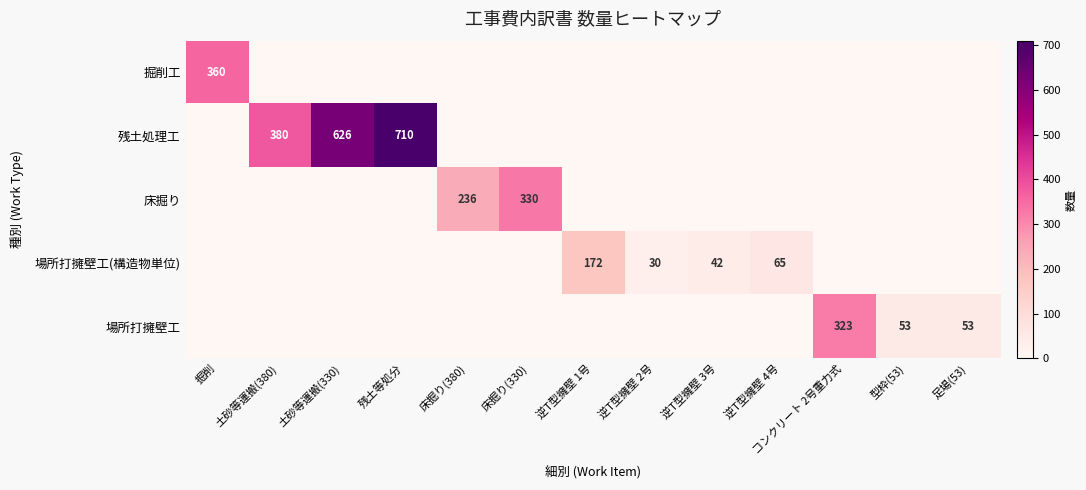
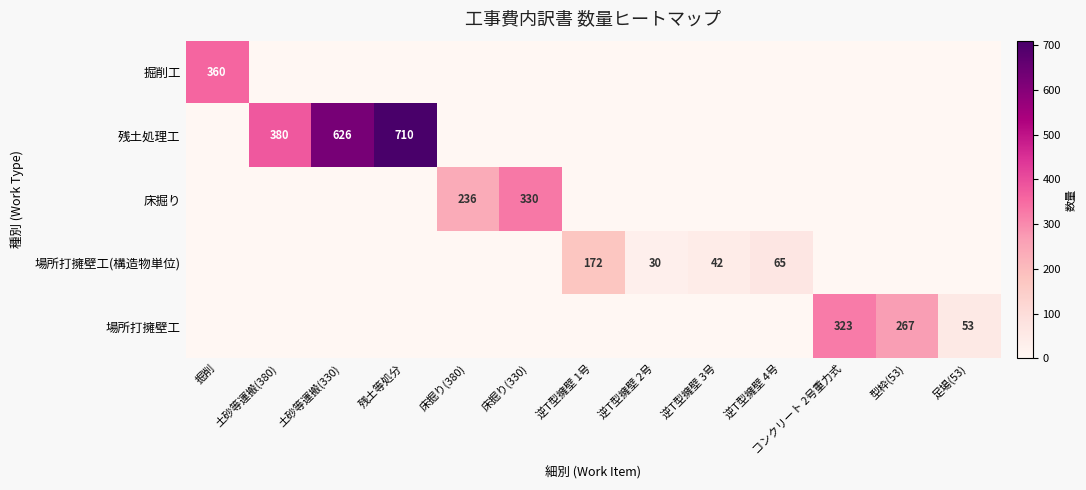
場所打擁壁工, 型枠(53): 53 -> 267
